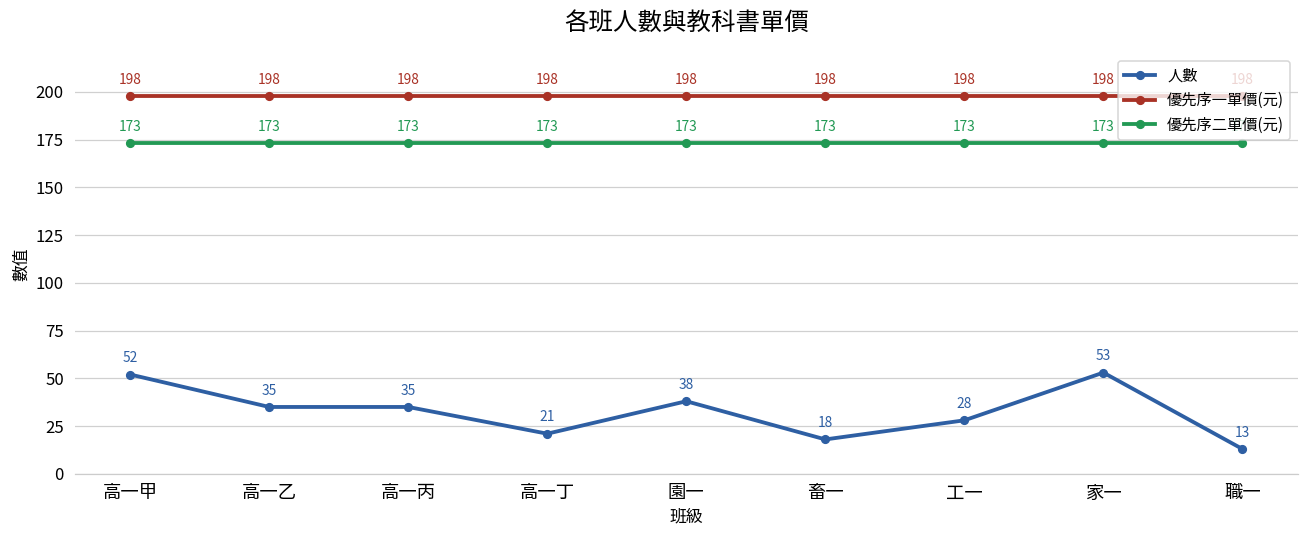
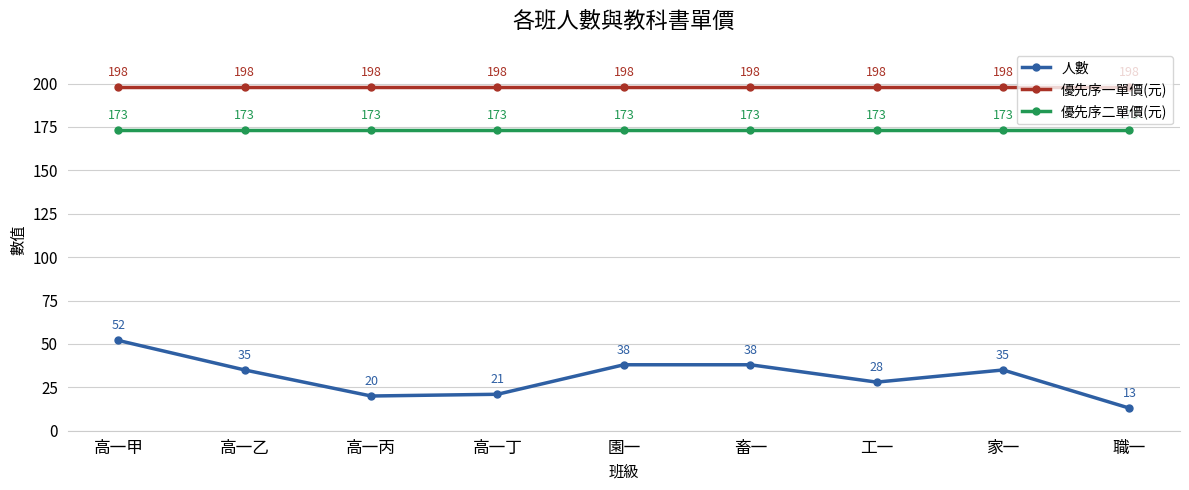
人數, 高一丙: 35 -> 20
人數, 畜一: 18 -> 38
人數, 家一: 53 -> 35
